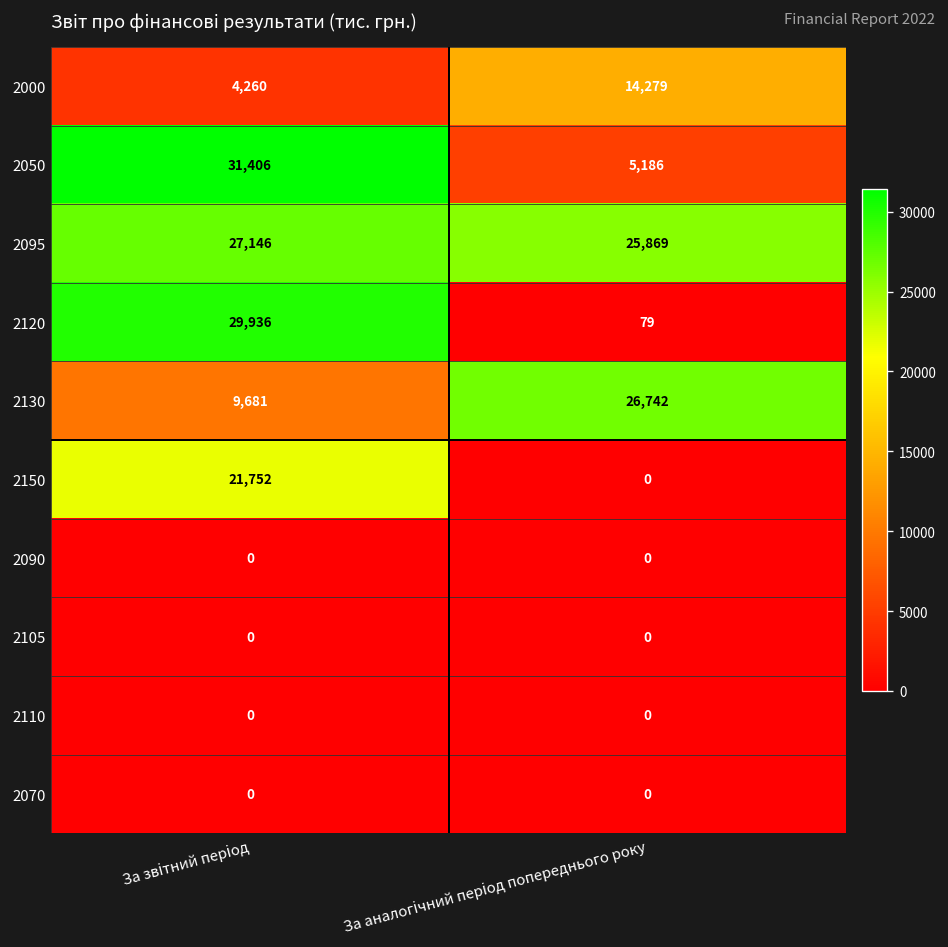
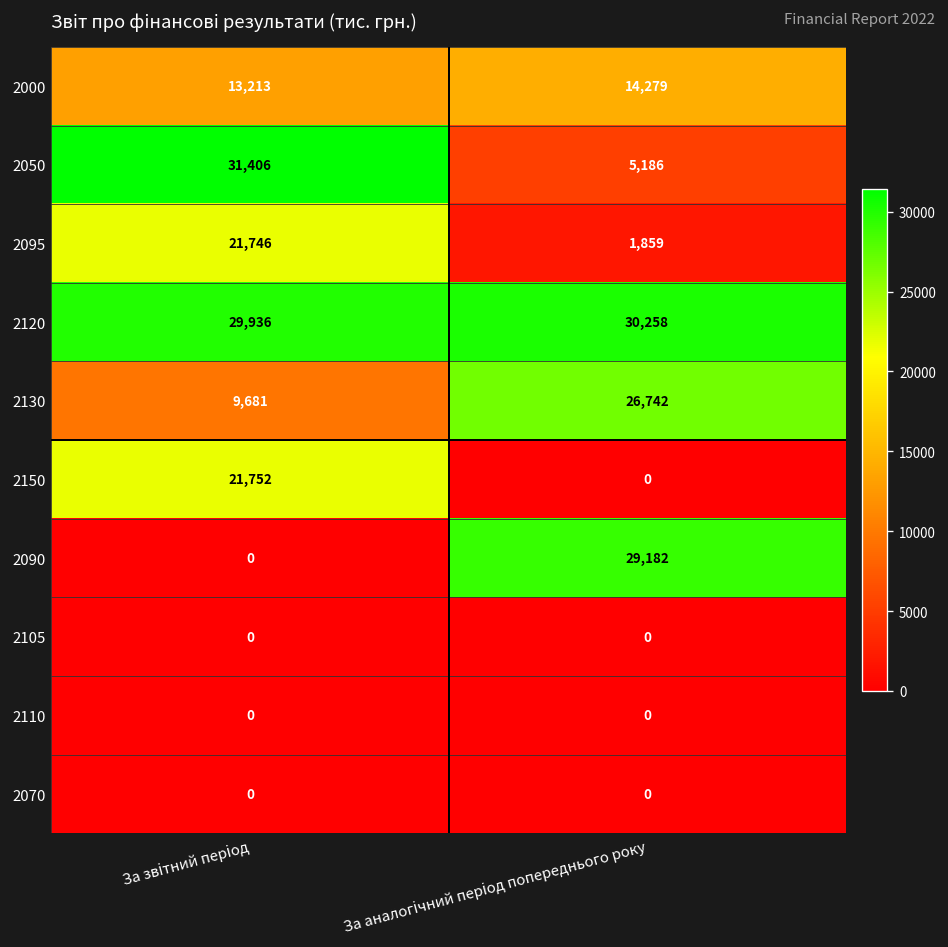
2000, За звітний період: 4,260 -> 13,213
2095, За звітний період: 27,146 -> 21,746
2095, За аналогічний період попереднього року: 25,869 -> 1,859
2120, За аналогічний період попереднього року: 79 -> 30,258
2090, За аналогічний період попереднього року: 0 -> 29,182
